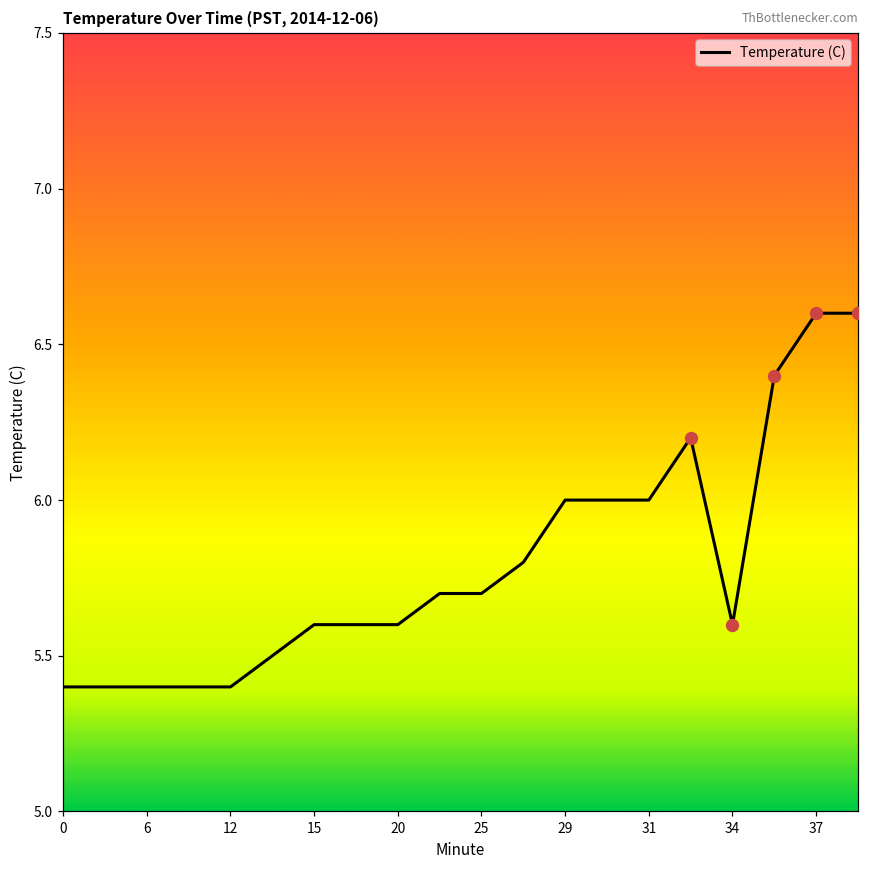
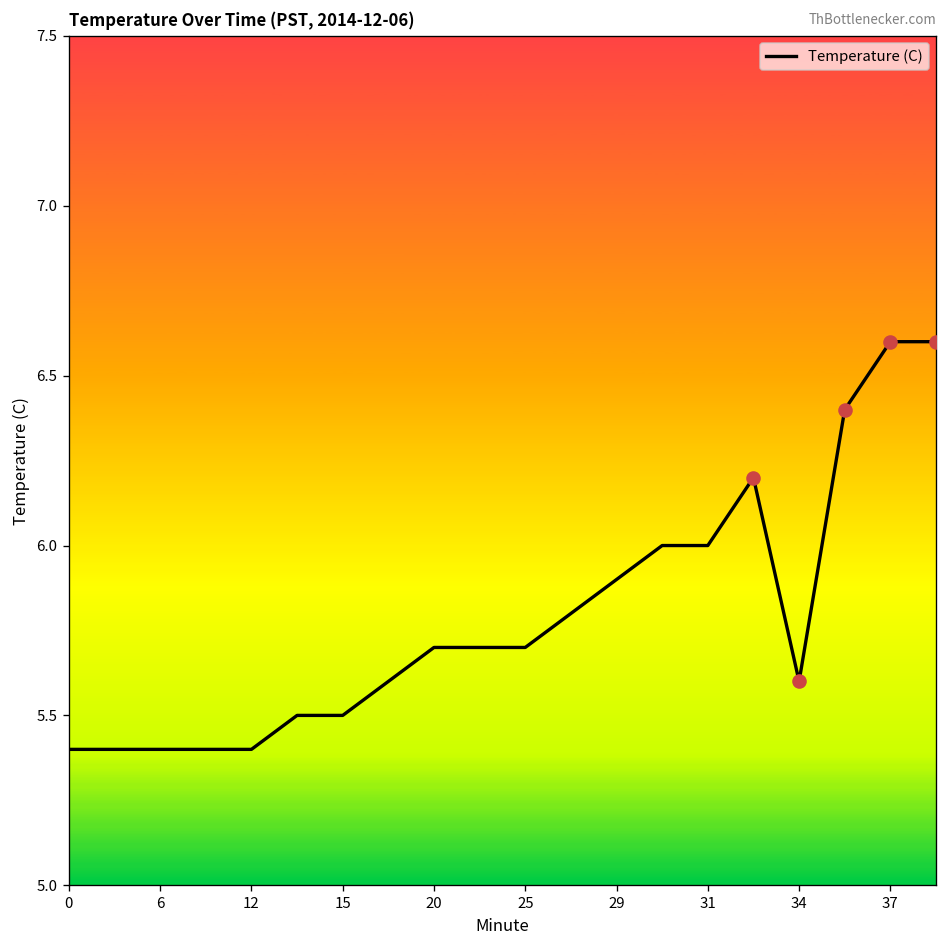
Temperature (C), 15: 5.6 -> 5.5
Temperature (C), 20: 5.6 -> 5.7
Temperature (C), 29: 6.0 -> 5.9
